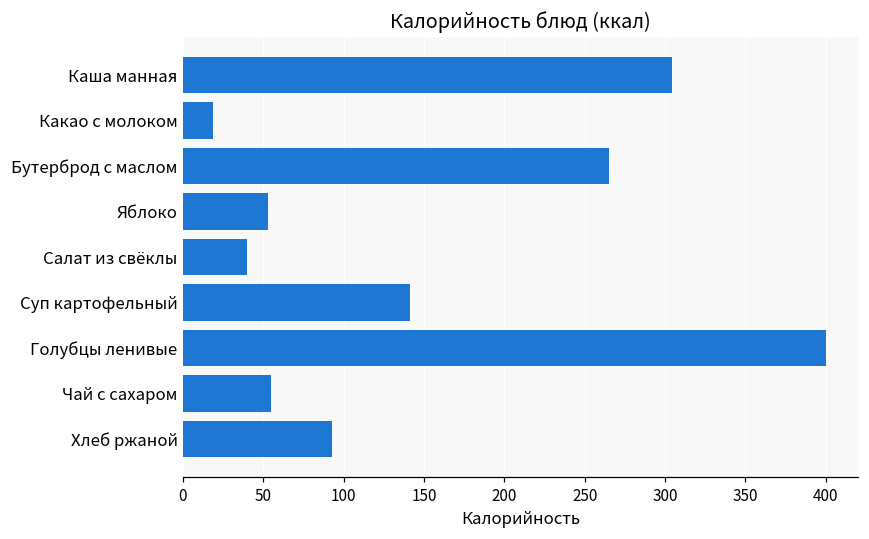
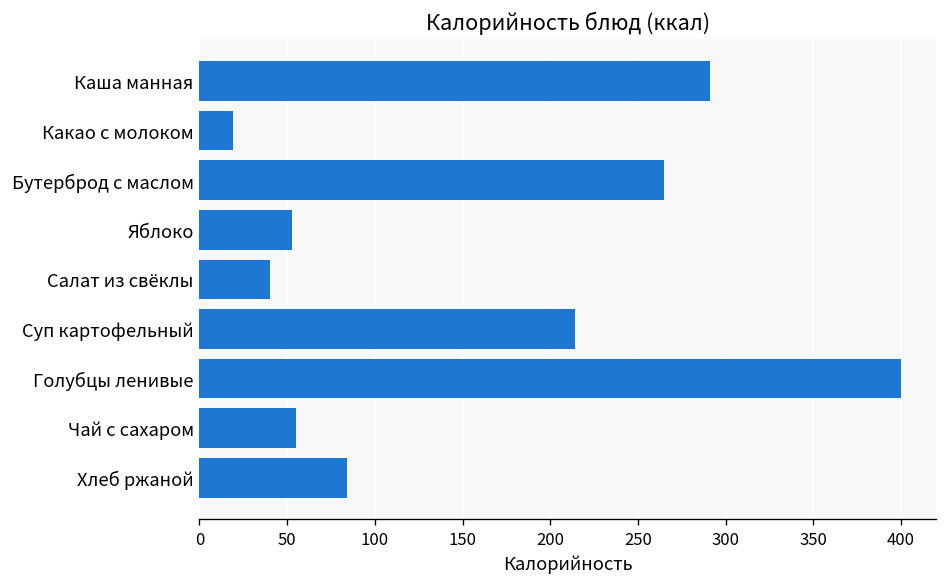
Каша манная: 304 -> 291
Суп картофельный: 141 -> 214
Хлеб ржаной: 93 -> 84
